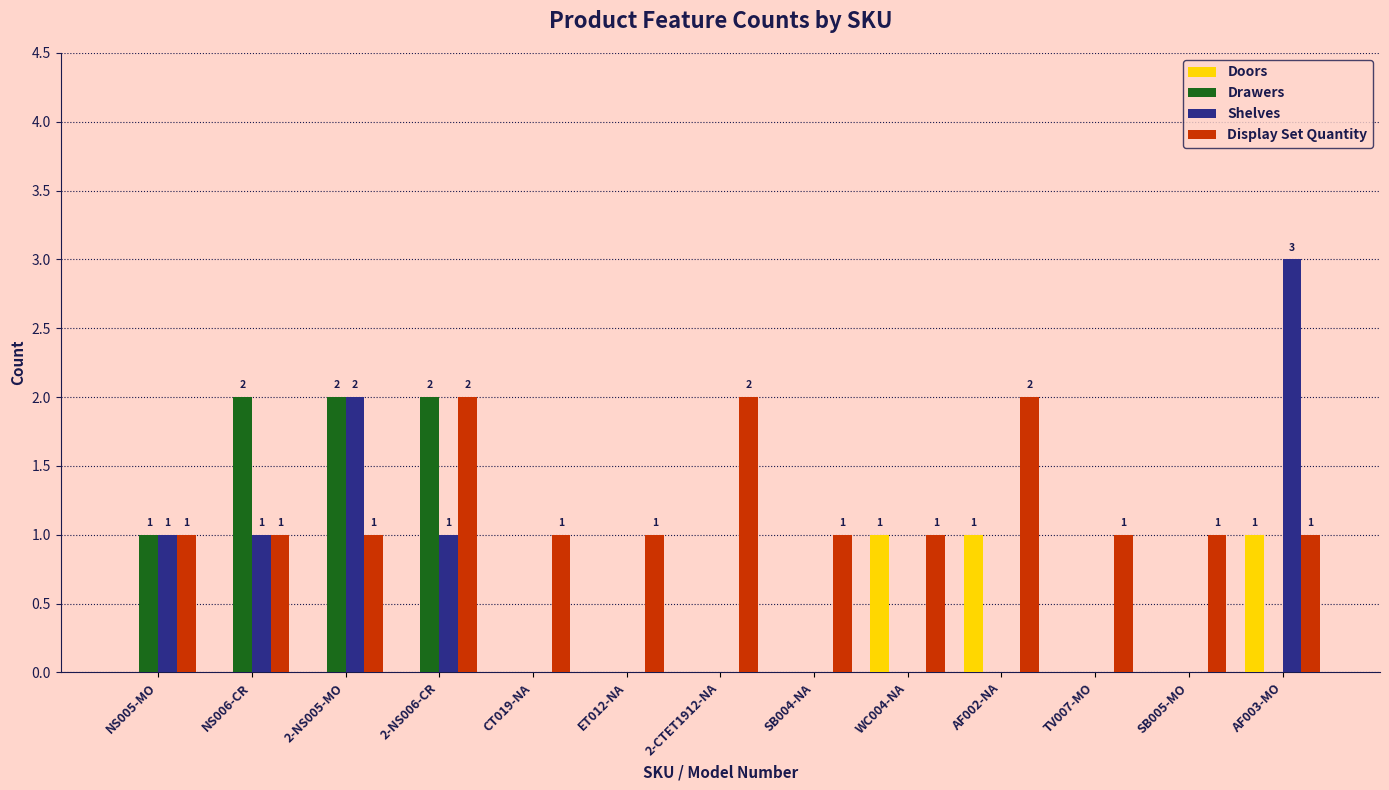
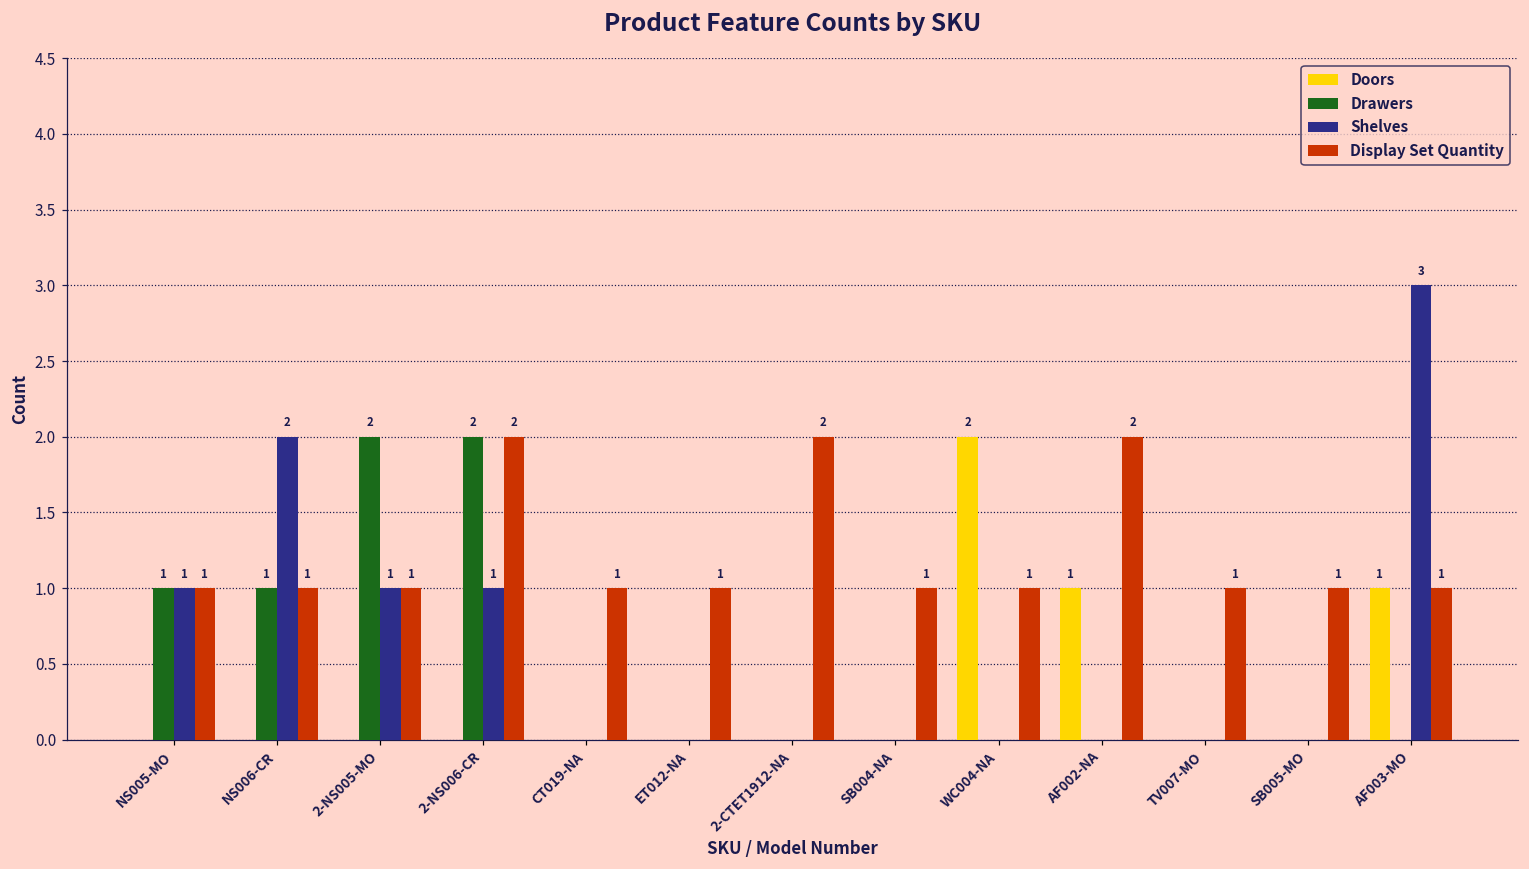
Drawers, NS006-CR: 2 -> 1
Shelves, NS006-CR: 1 -> 2
Shelves, 2-NS005-MO: 2 -> 1
Doors, WC004-NA: 1 -> 2
